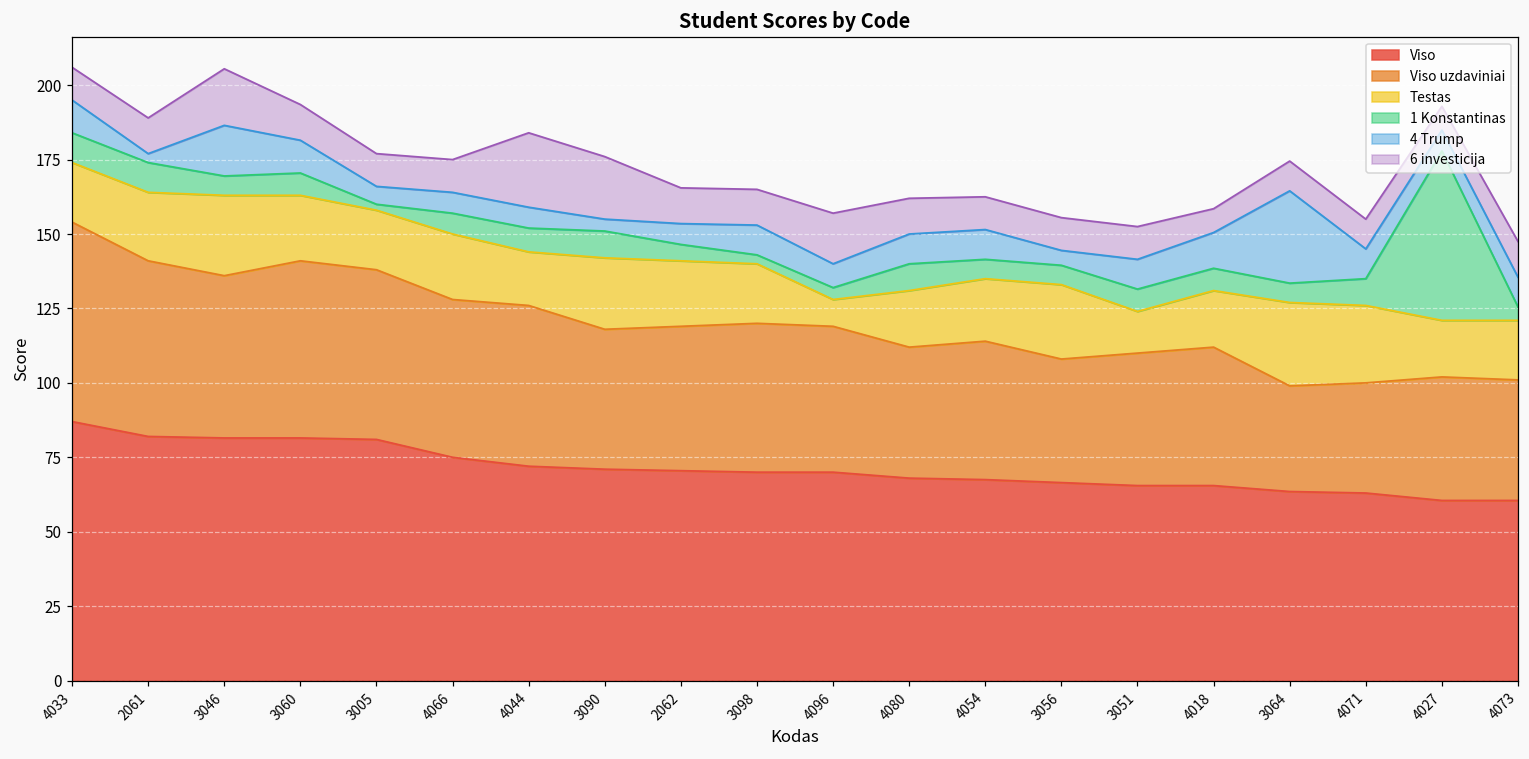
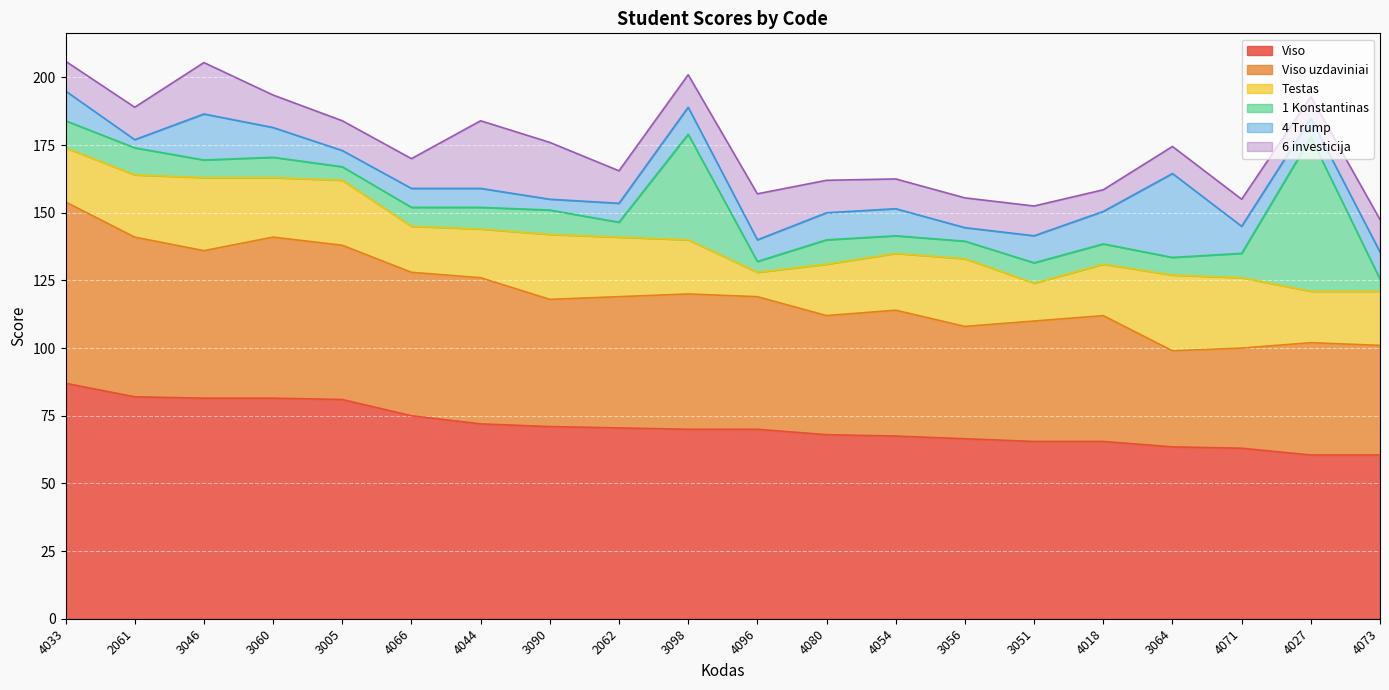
Testas, 3005: 20 -> 24
1 Konstantinas, 3005: 2 -> 5
Testas, 4066: 22 -> 17
1 Konstantinas, 3098: 3 -> 39
